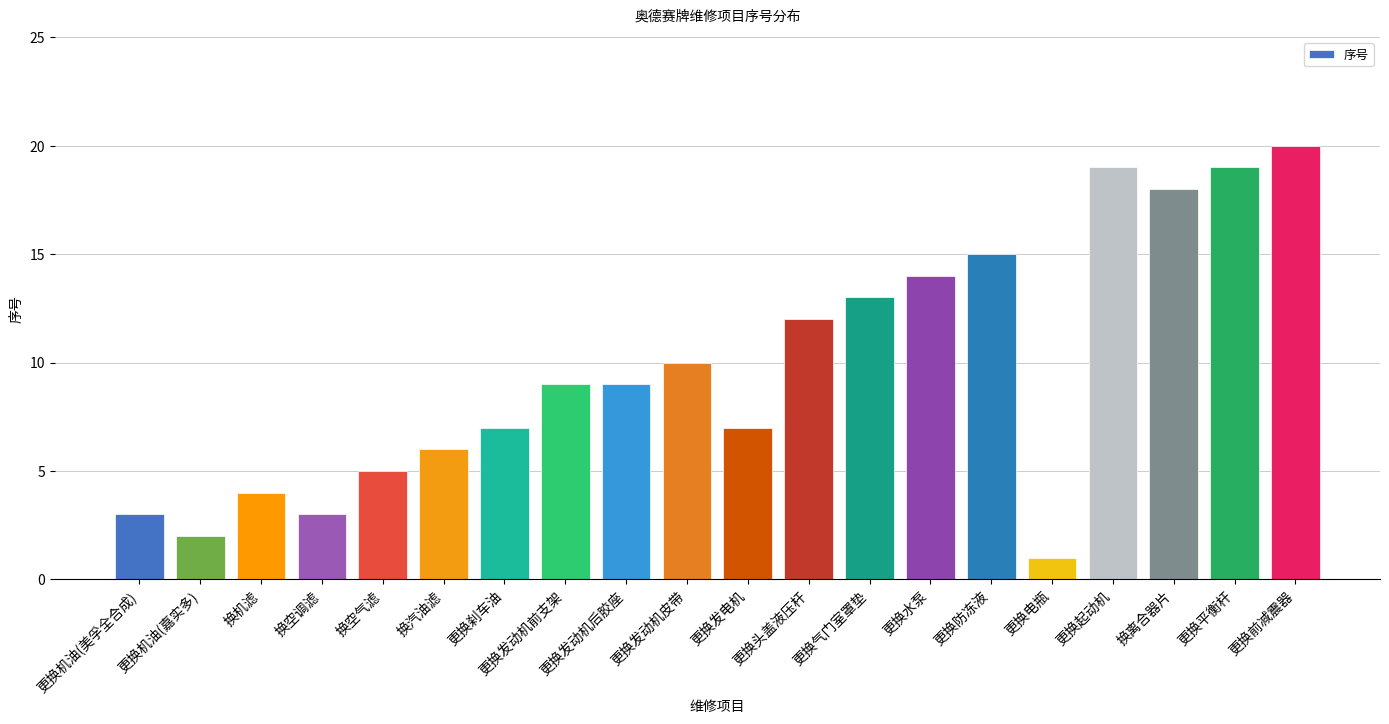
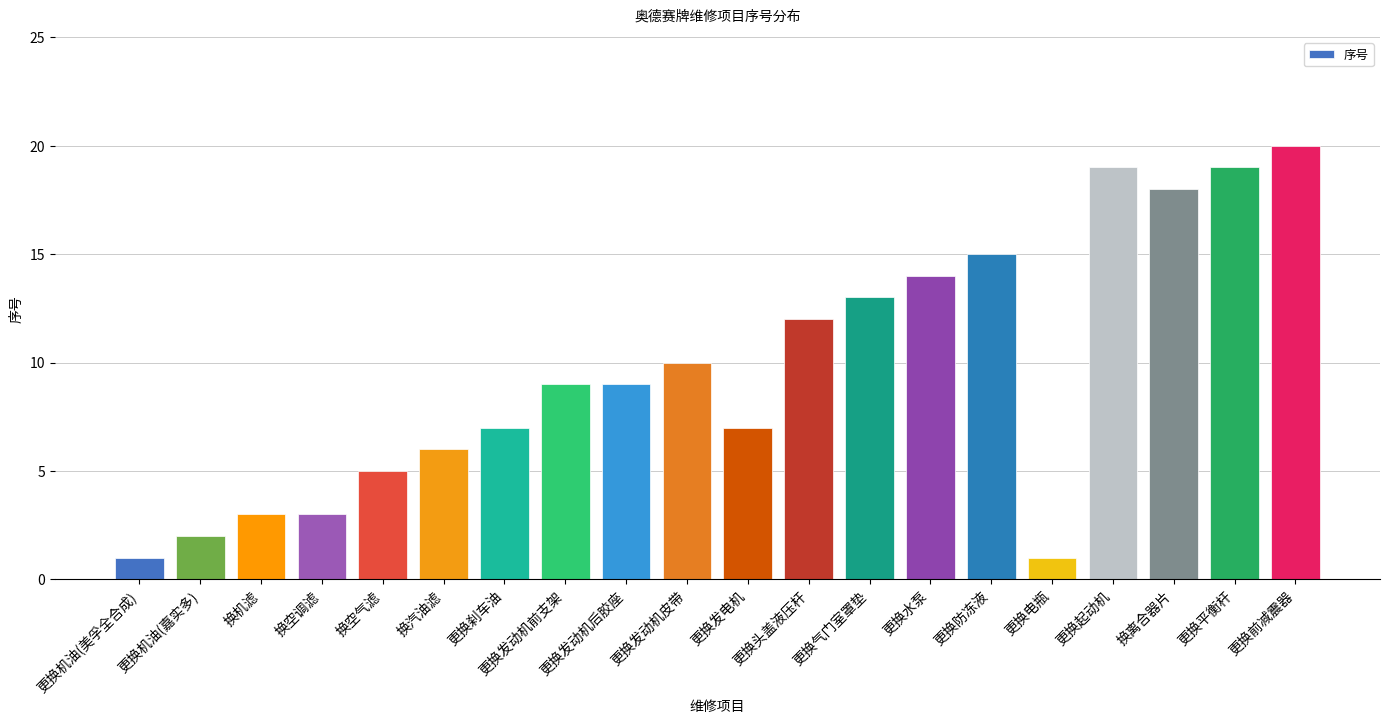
更换机油(美孚全合成): 3 -> 1
换机滤: 4 -> 3
